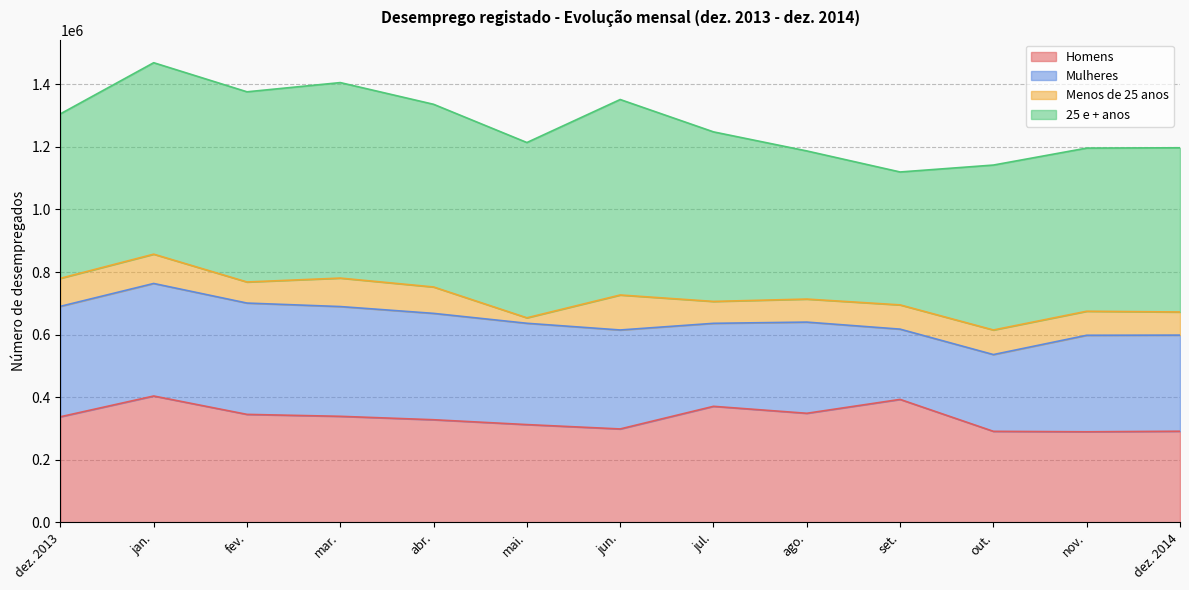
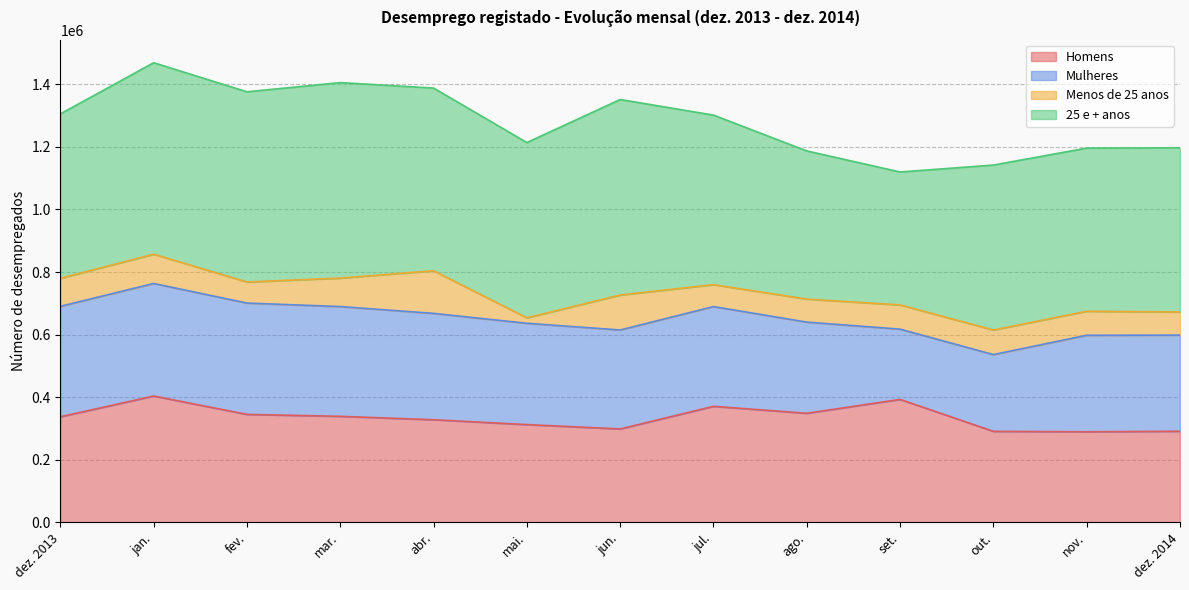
Menos de 25 anos, abr.: 80000 -> 140000
Mulheres, jul.: 270000 -> 320000
